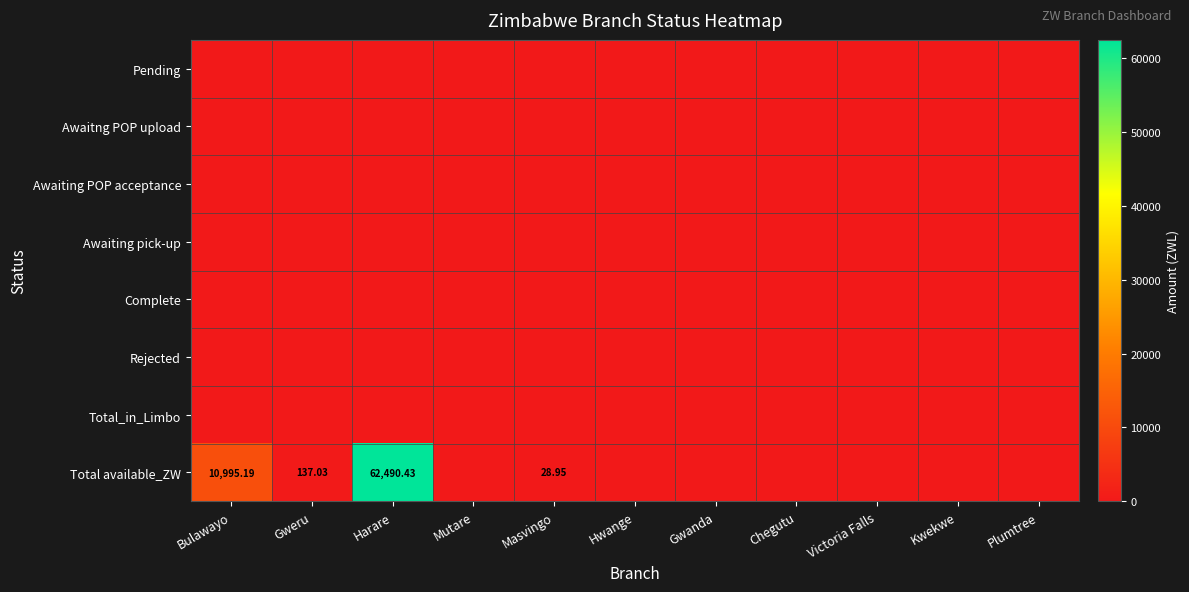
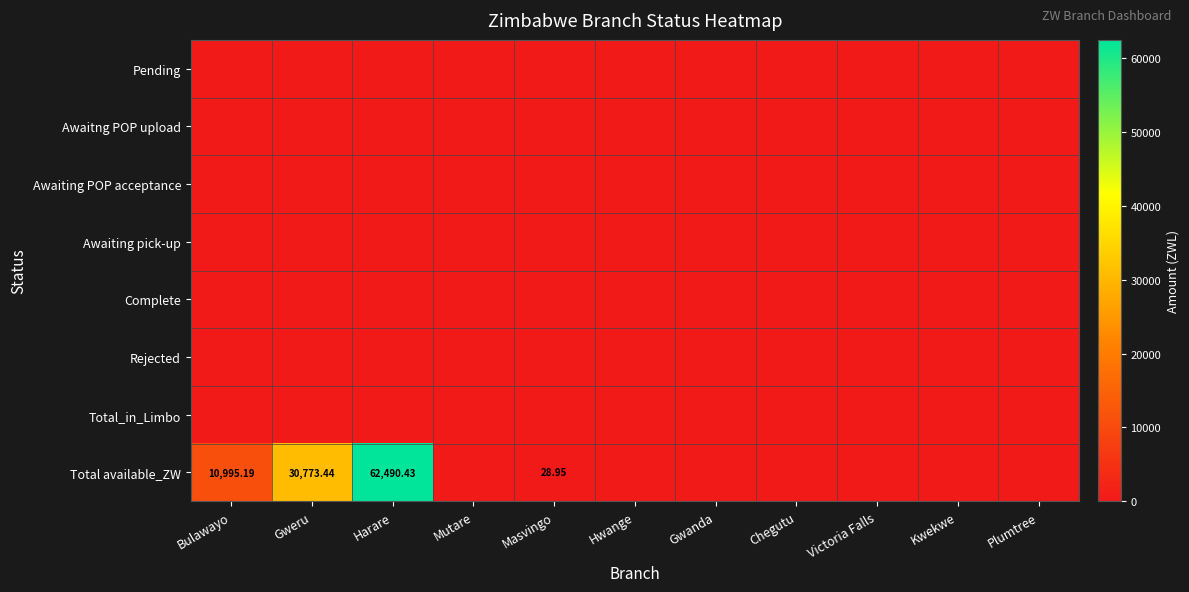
Total available_ZW, Gweru: 137.03 -> 30,773.44
